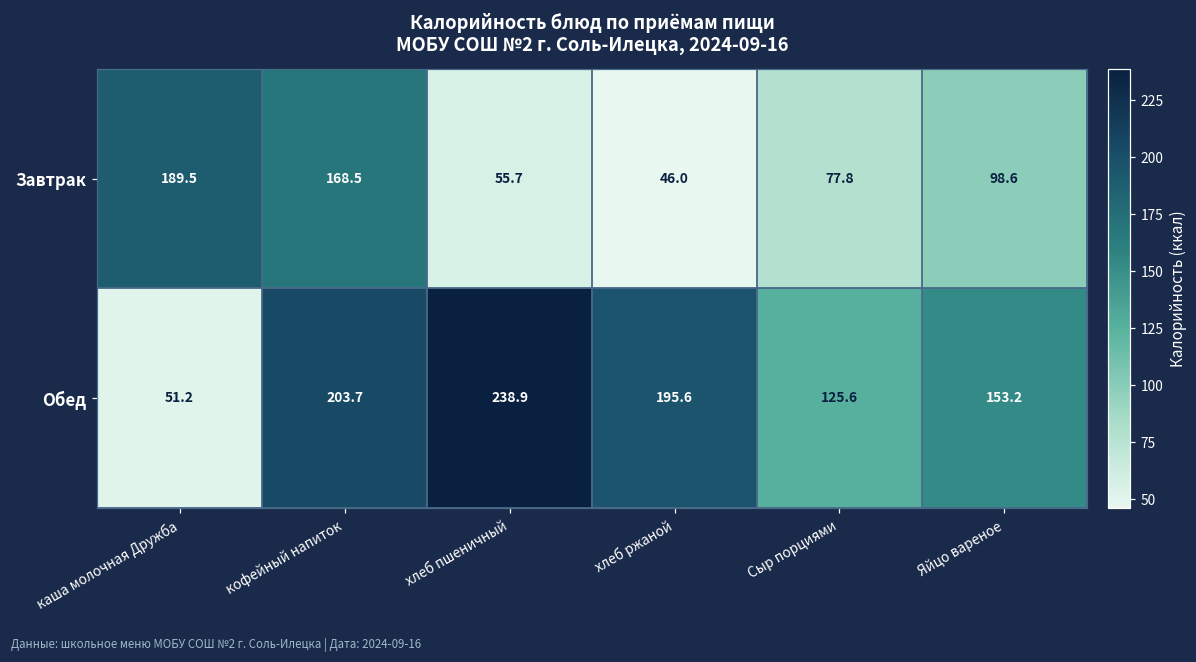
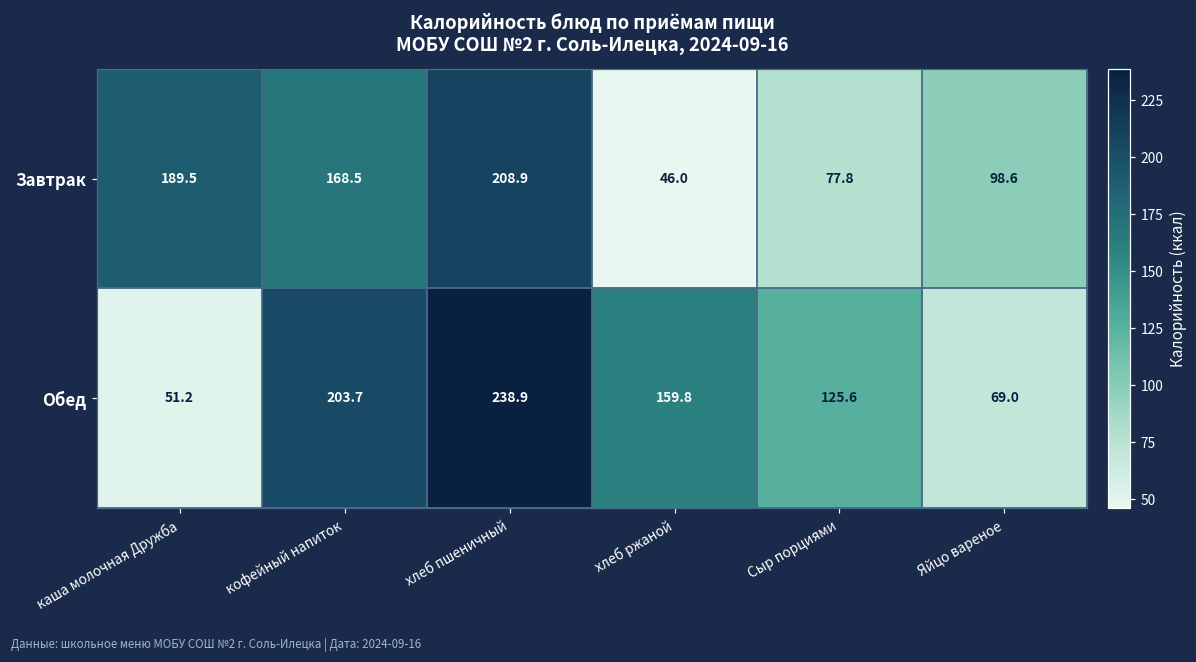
Завтрак, хлеб пшеничный: 55.7 -> 208.9
Обед, хлеб ржаной: 195.6 -> 159.8
Обед, Яйцо вареное: 153.2 -> 69.0
